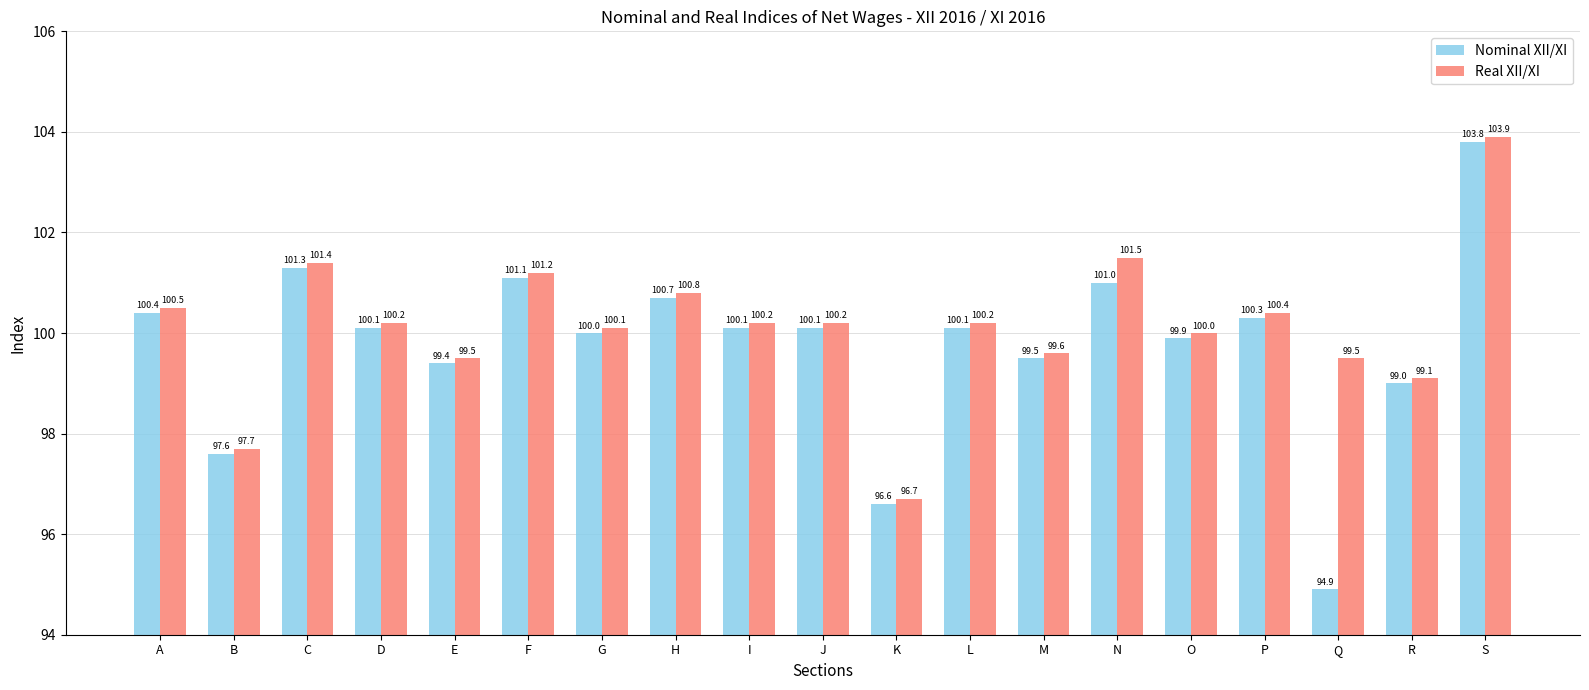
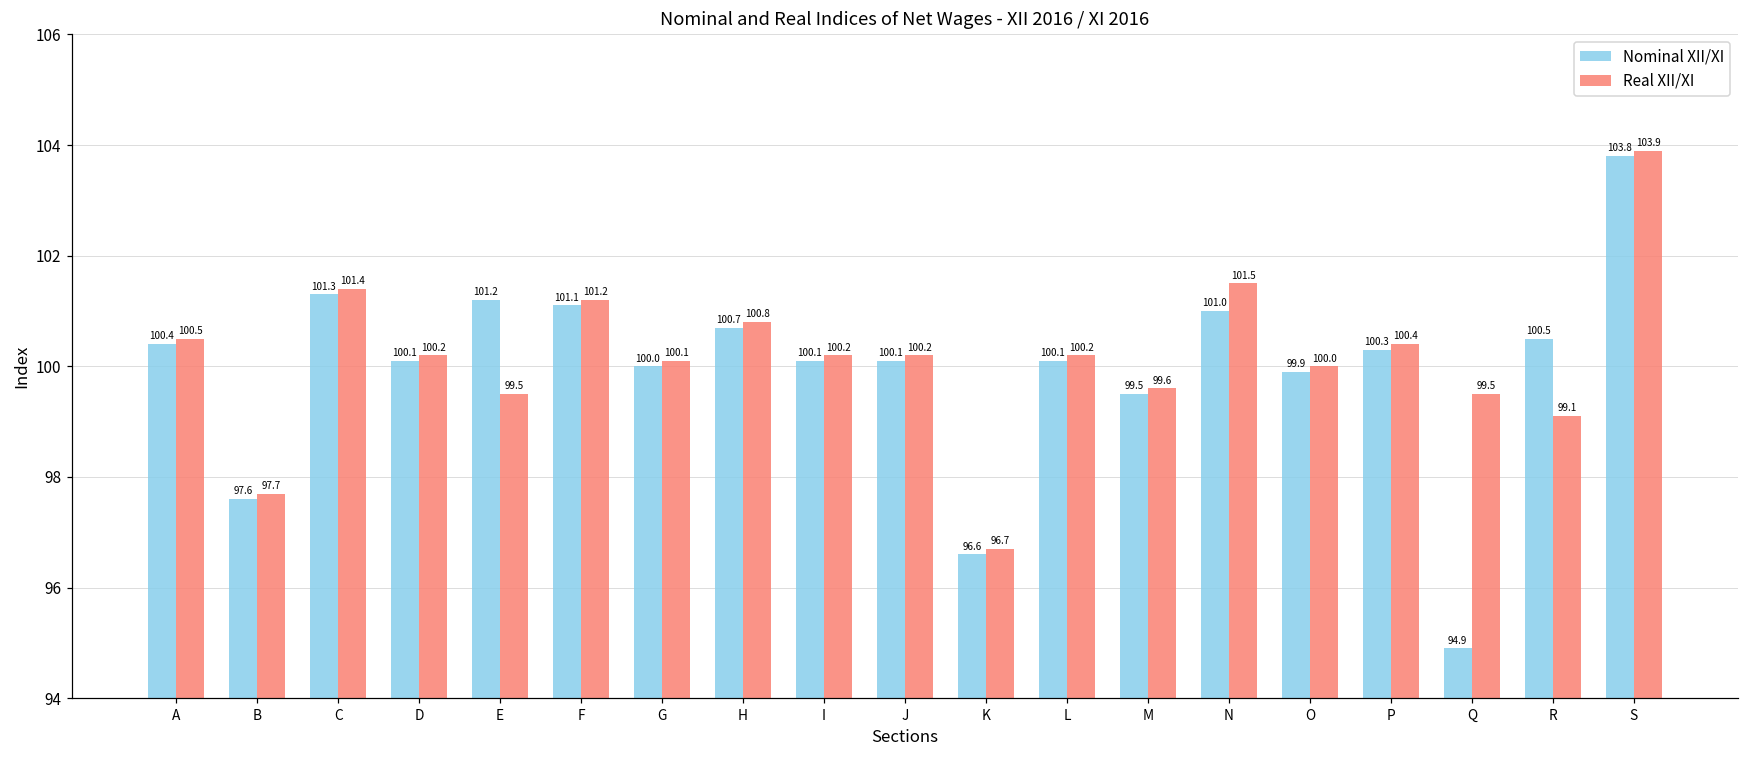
Nominal XII/XI, E: 99.4 -> 101.2
Nominal XII/XI, R: 99.0 -> 100.5
